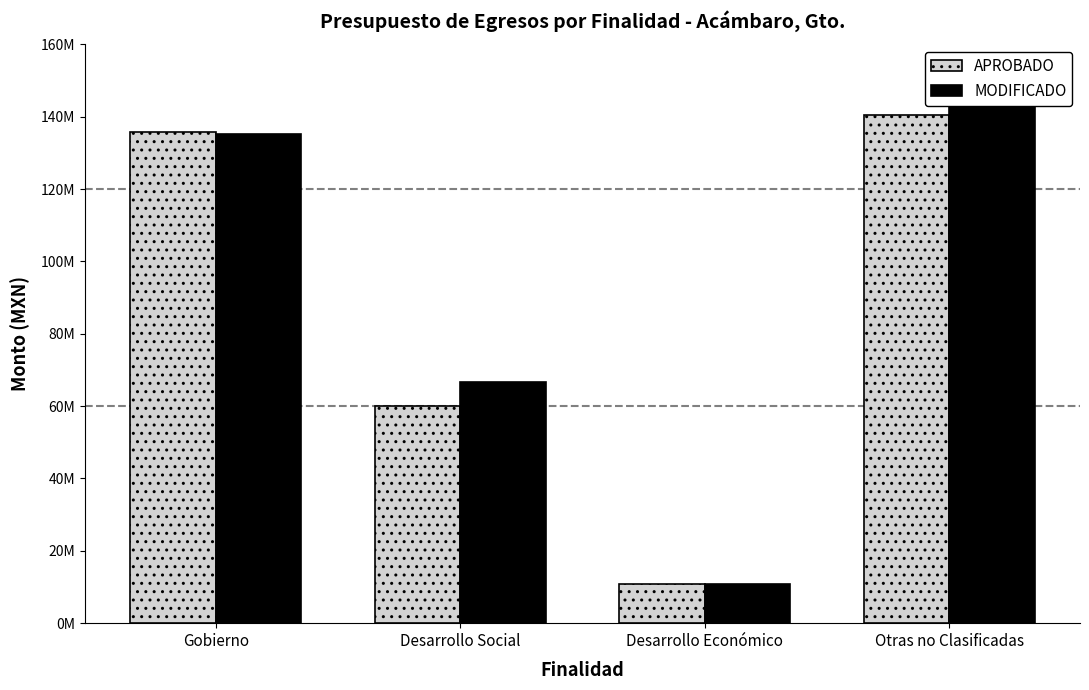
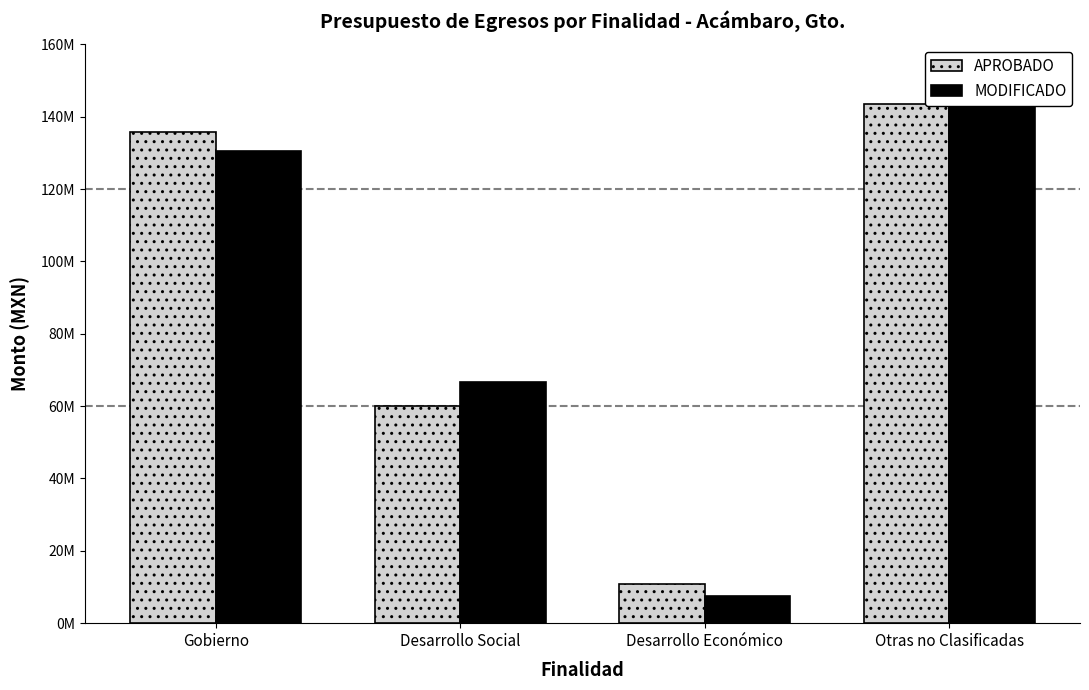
MODIFICADO, Gobierno: 135000000 -> 130000000
MODIFICADO, Desarrollo Económico: 11000000 -> 7000000
APROBADO, Otras no Clasificadas: 140000000 -> 144000000
